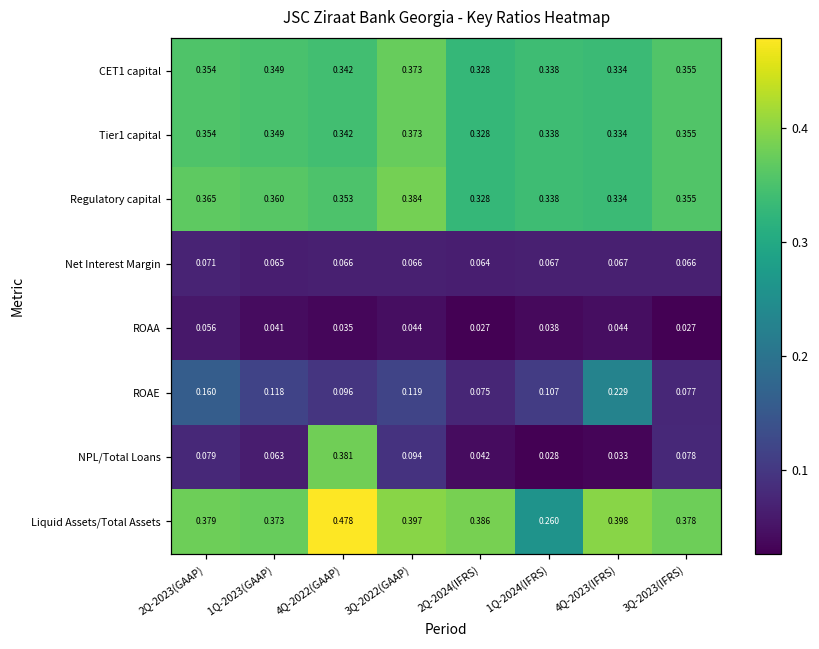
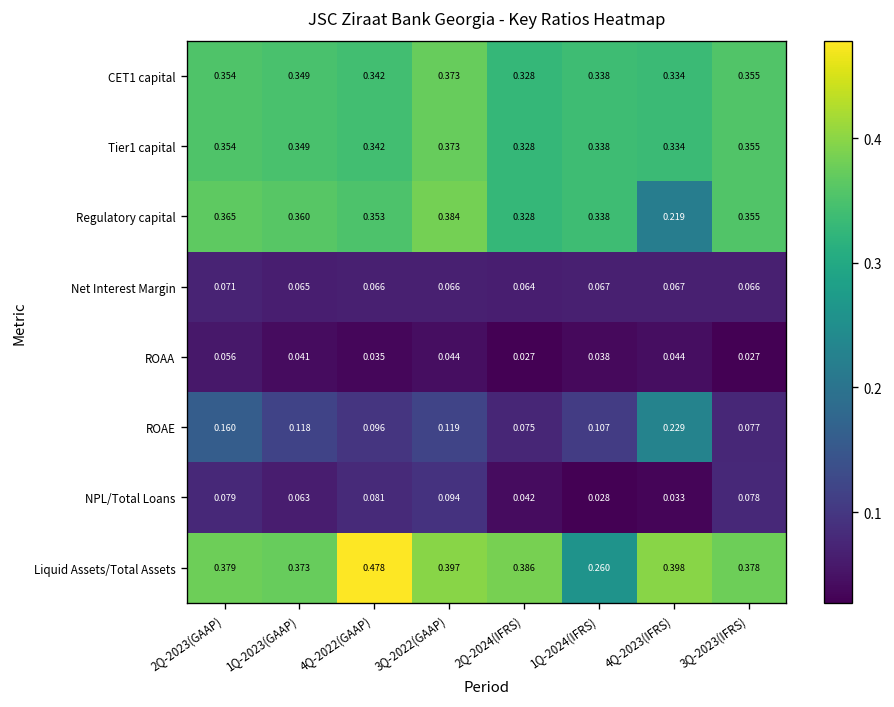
Regulatory capital, 4Q-2023(IFRS): 0.334 -> 0.219
NPL/Total Loans, 4Q-2022(GAAP): 0.381 -> 0.081
